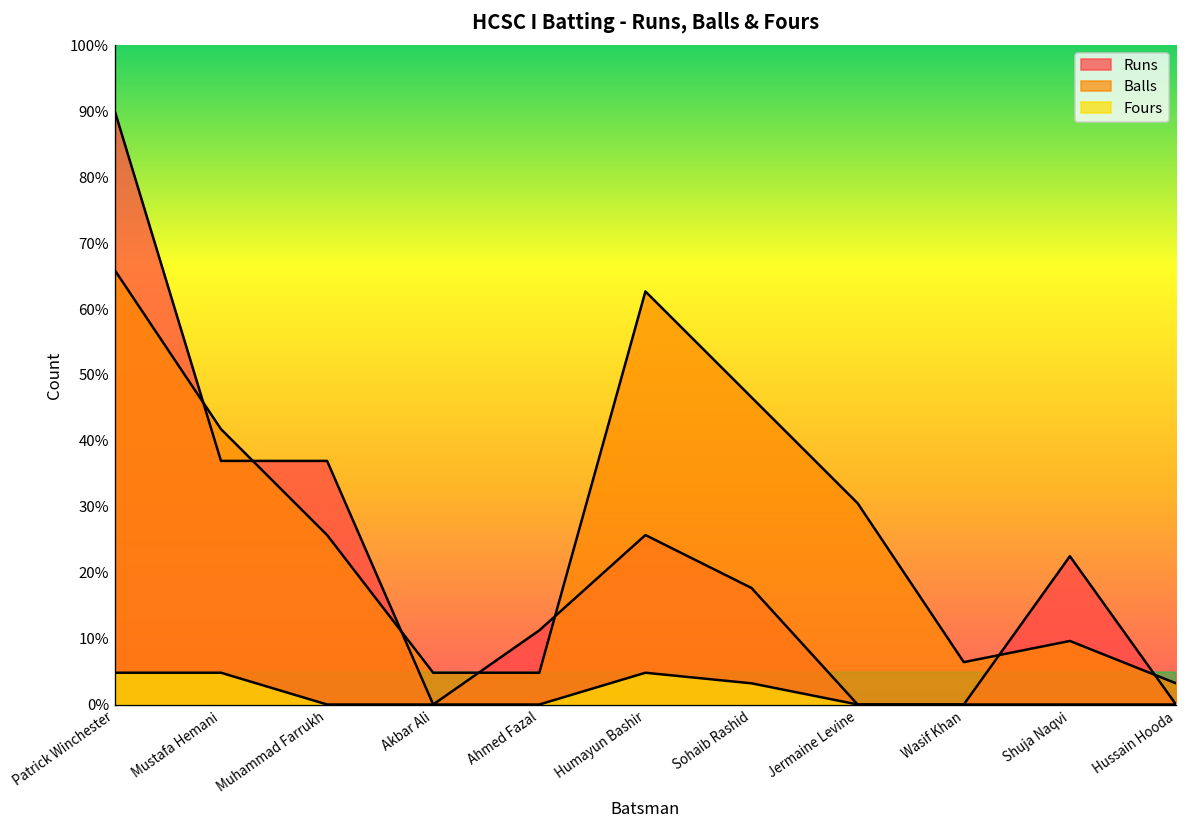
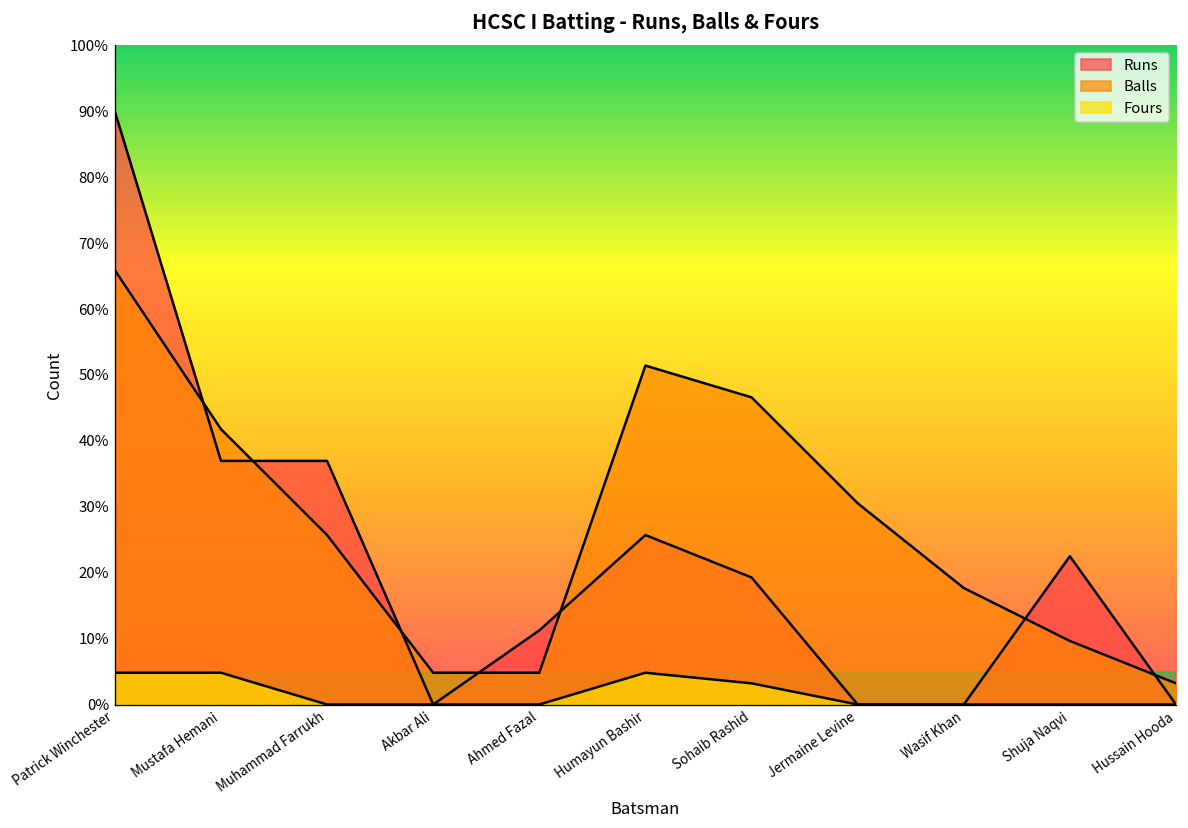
Balls, Humayun Bashir: 63% -> 51%
Runs, Sohaib Rashid: 18% -> 19%
Balls, Wasif Khan: 6% -> 18%
